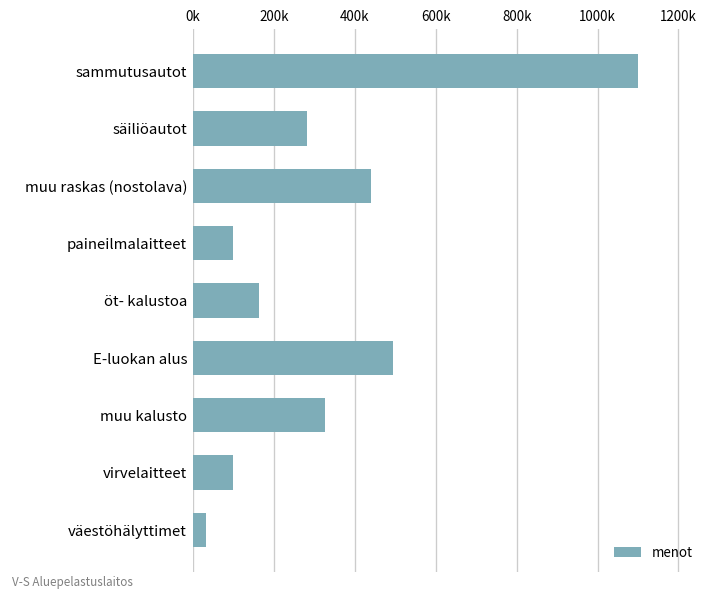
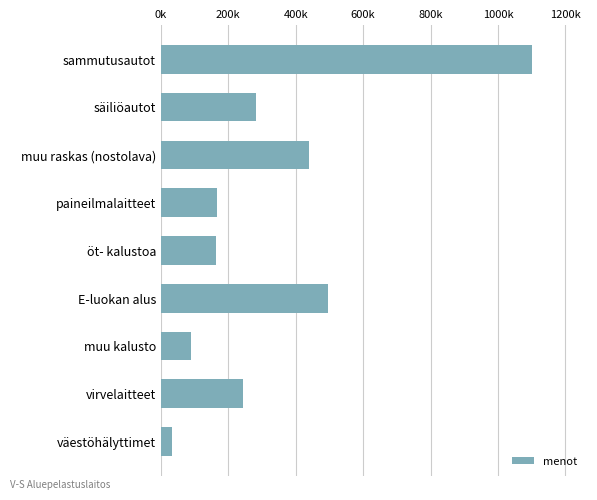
paineilmalaitteet: 100000 -> 170000
muu kalusto: 330000 -> 90000
virvelaitteet: 100000 -> 240000
